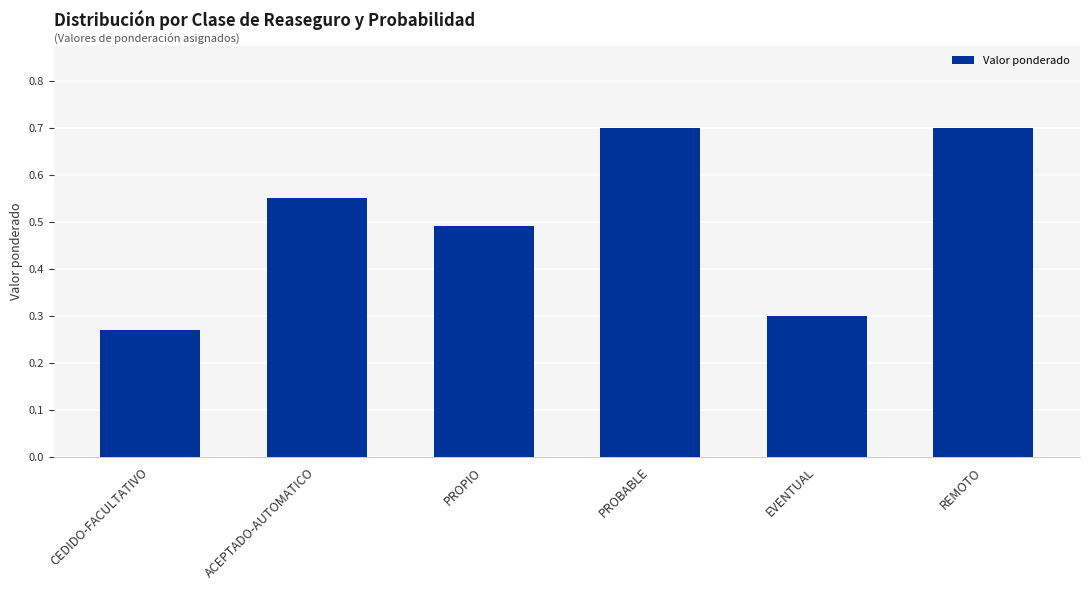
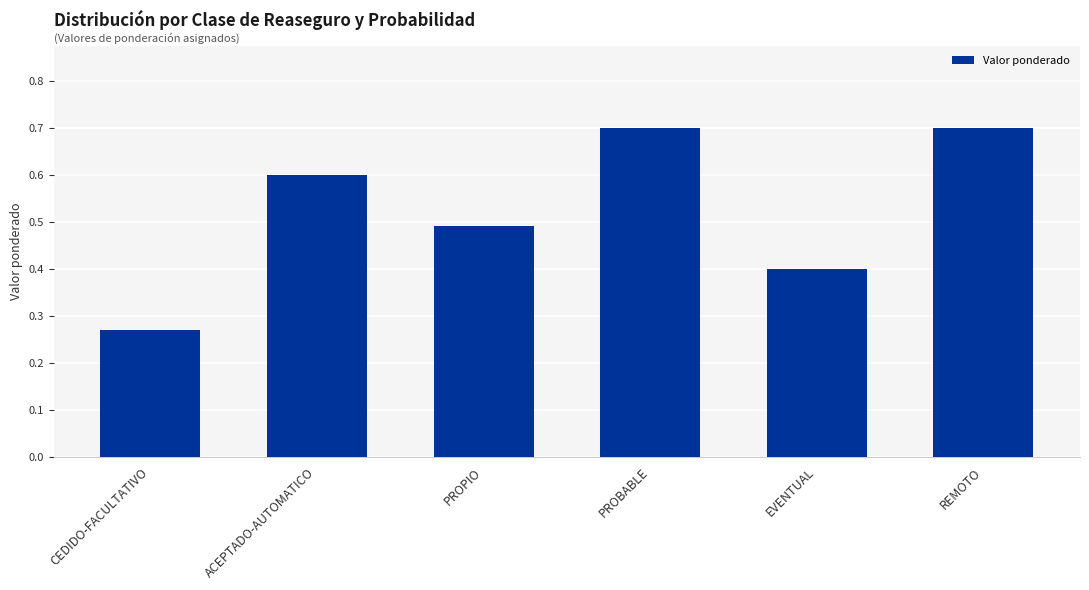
ACEPTADO-AUTOMATICO: 0.55 -> 0.60
EVENTUAL: 0.3 -> 0.4
